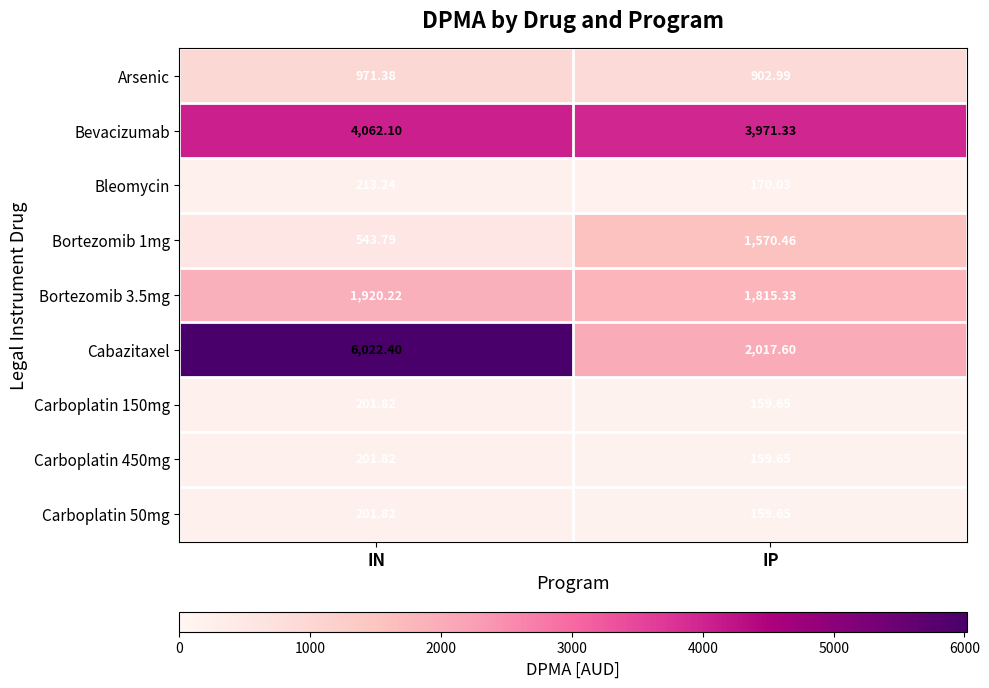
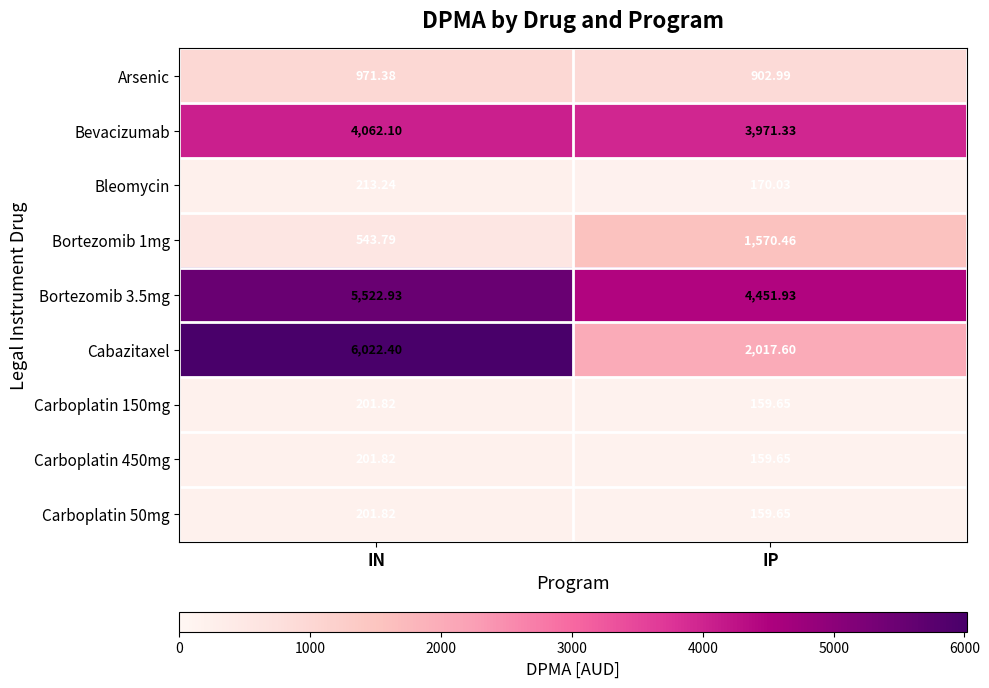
Bortezomib 3.5mg, IN: 1,920.22 -> 5,522.93
Bortezomib 3.5mg, IP: 1,815.33 -> 4,451.93
